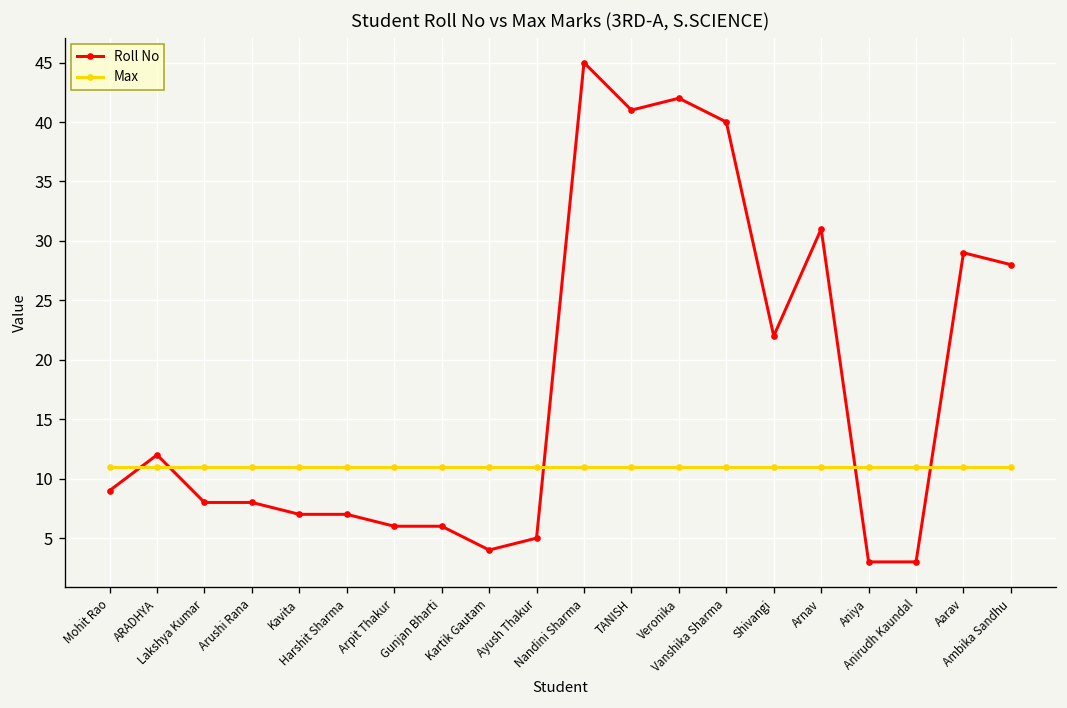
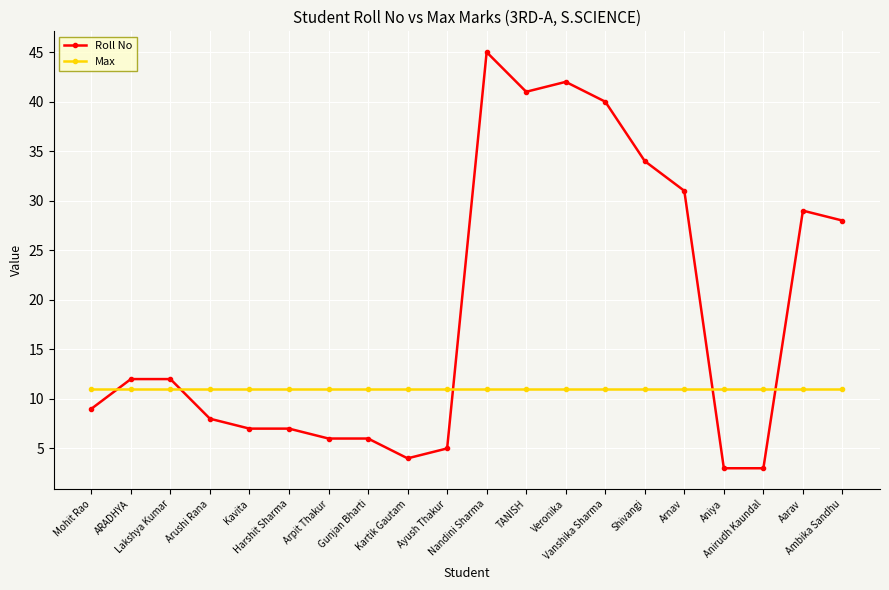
Roll No, Lakshya Kumar: 8 -> 12
Roll No, Shivangi: 22 -> 34
